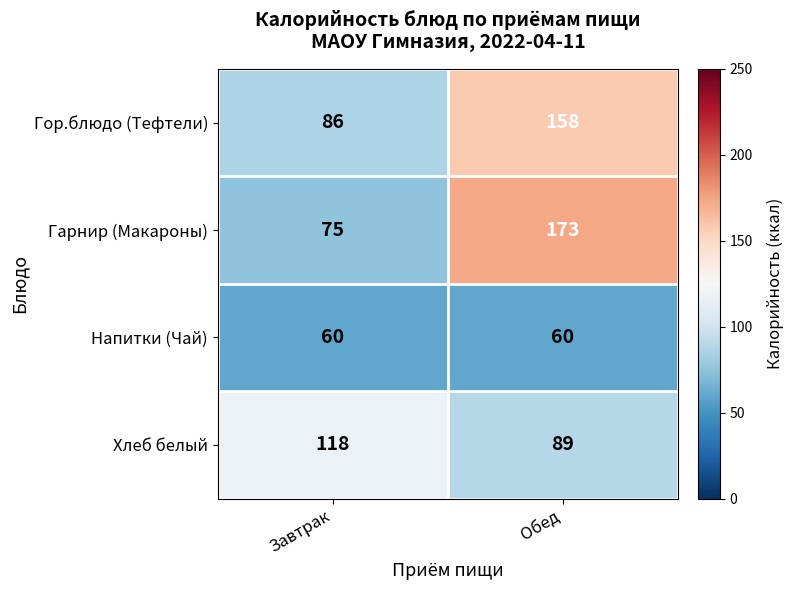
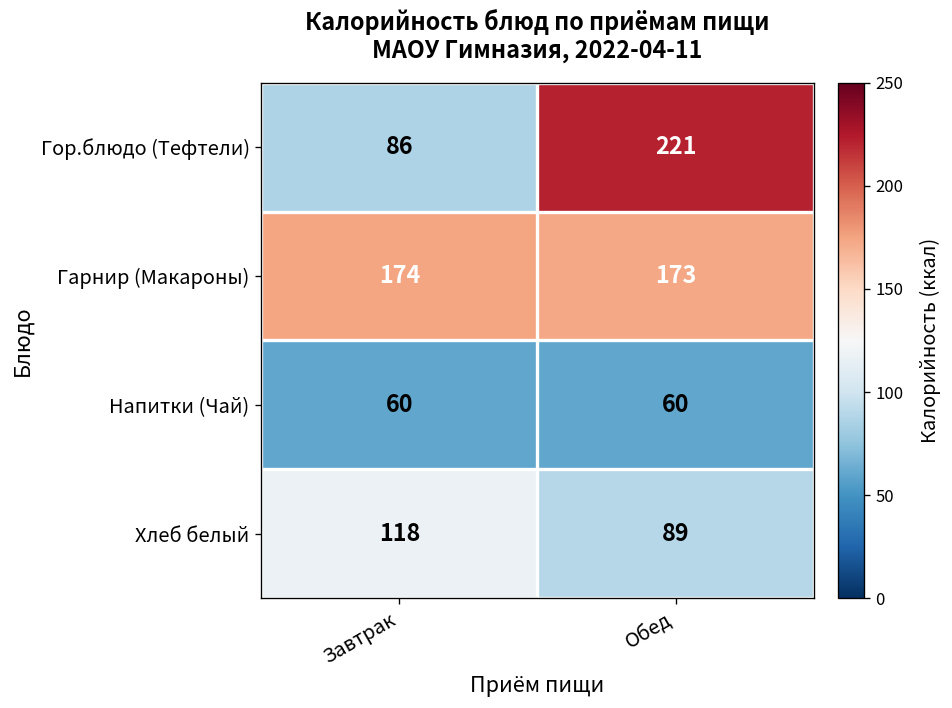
Гор.блюдо (Тефтели), Обед: 158 -> 221
Гарнир (Макароны), Завтрак: 75 -> 174
